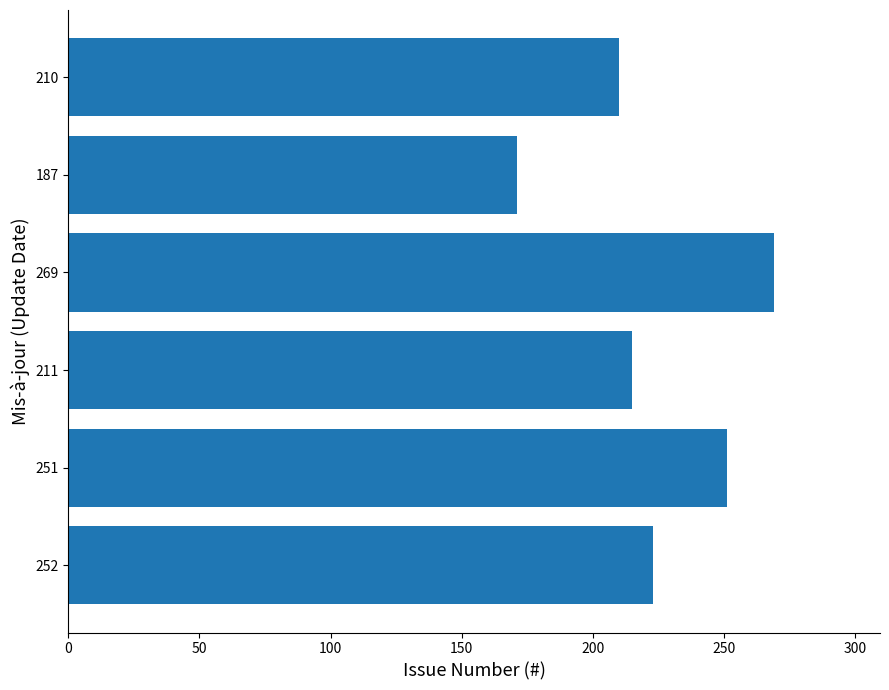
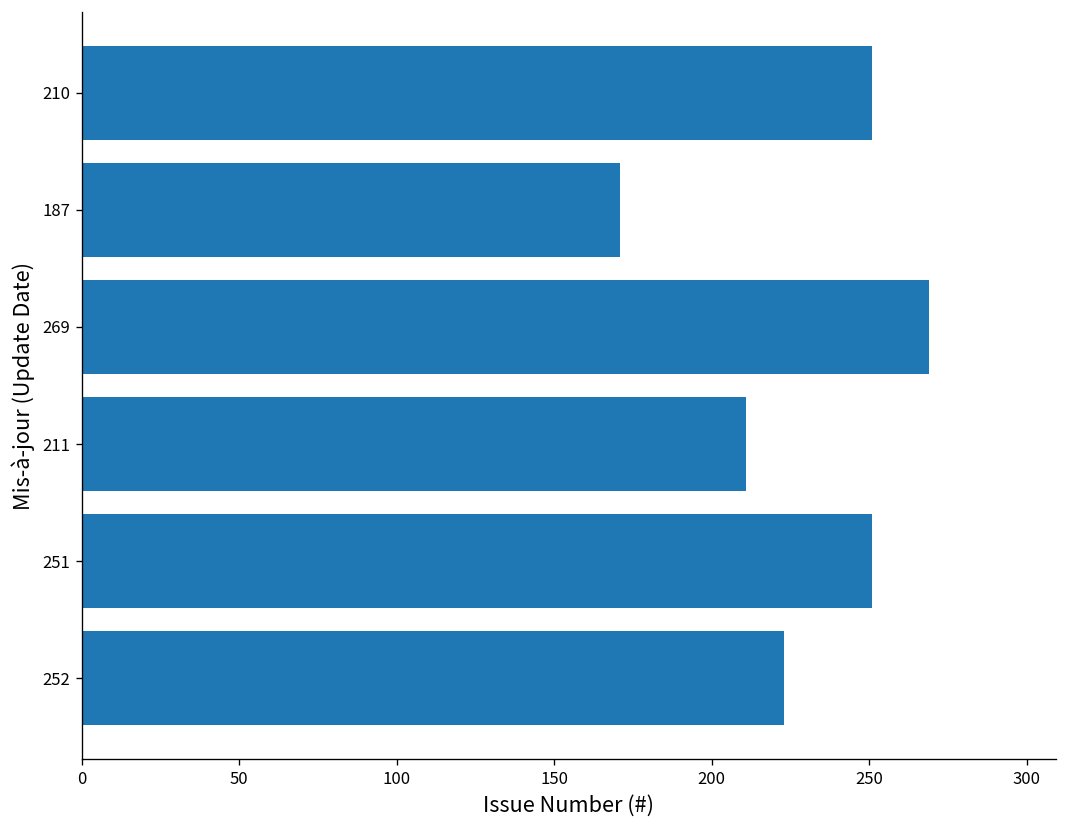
210: 210 -> 251
211: 215 -> 211
